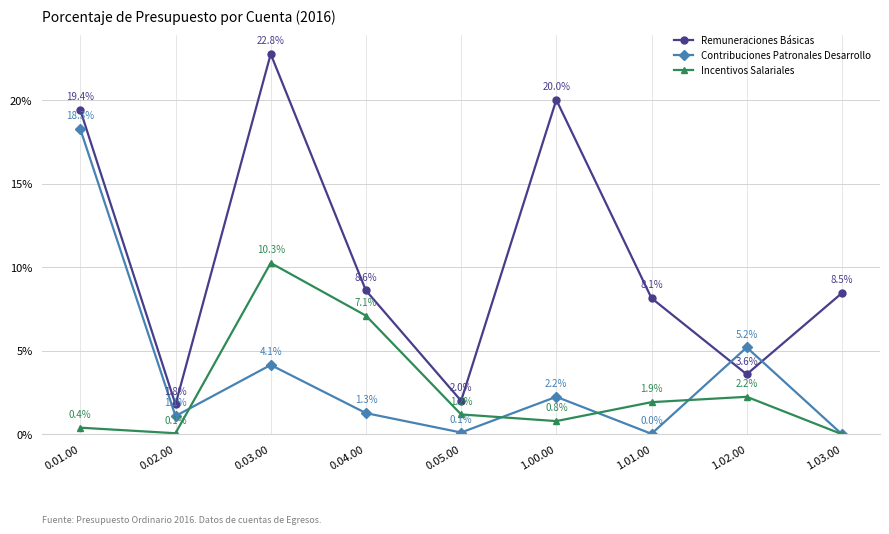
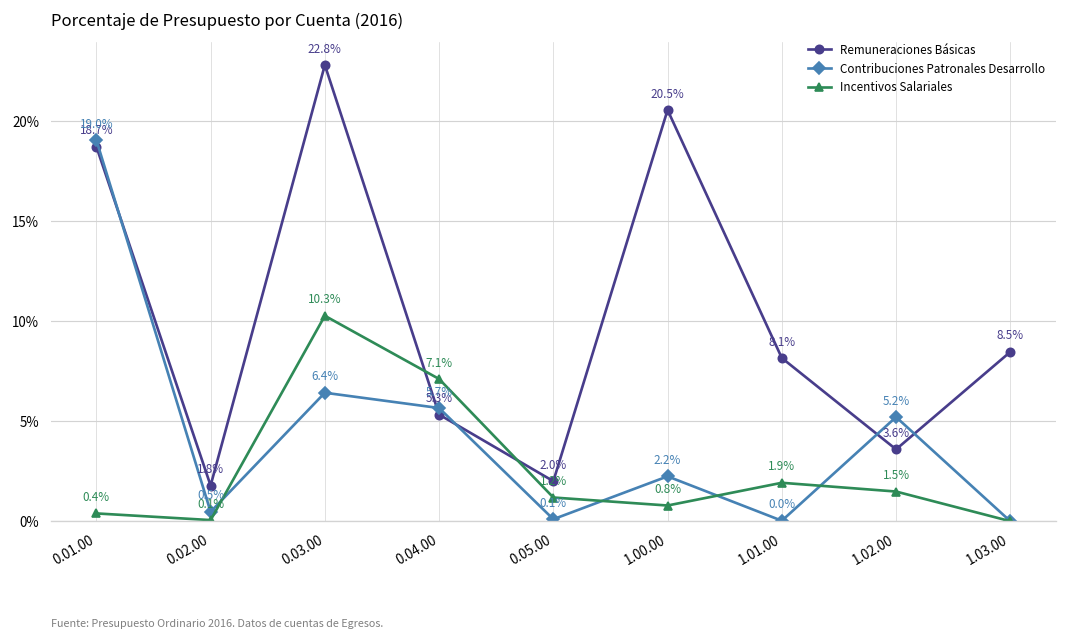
Remuneraciones Básicas, 0.01.00: 19.4% -> 18.7%
Contribuciones Patronales Desarrollo, 0.01.00: 18.3% -> 19.0%
Contribuciones Patronales Desarrollo, 0.02.00: 1.1% -> 0.5%
Contribuciones Patronales Desarrollo, 0.03.00: 4.1% -> 6.4%
Remuneraciones Básicas, 0.04.00: 8.6% -> 5.3%
Contribuciones Patronales Desarrollo, 0.04.00: 1.3% -> 5.7%
Remuneraciones Básicas, 1.00.00: 20.0% -> 20.5%
Incentivos Salariales, 1.02.00: 2.2% -> 1.5%
